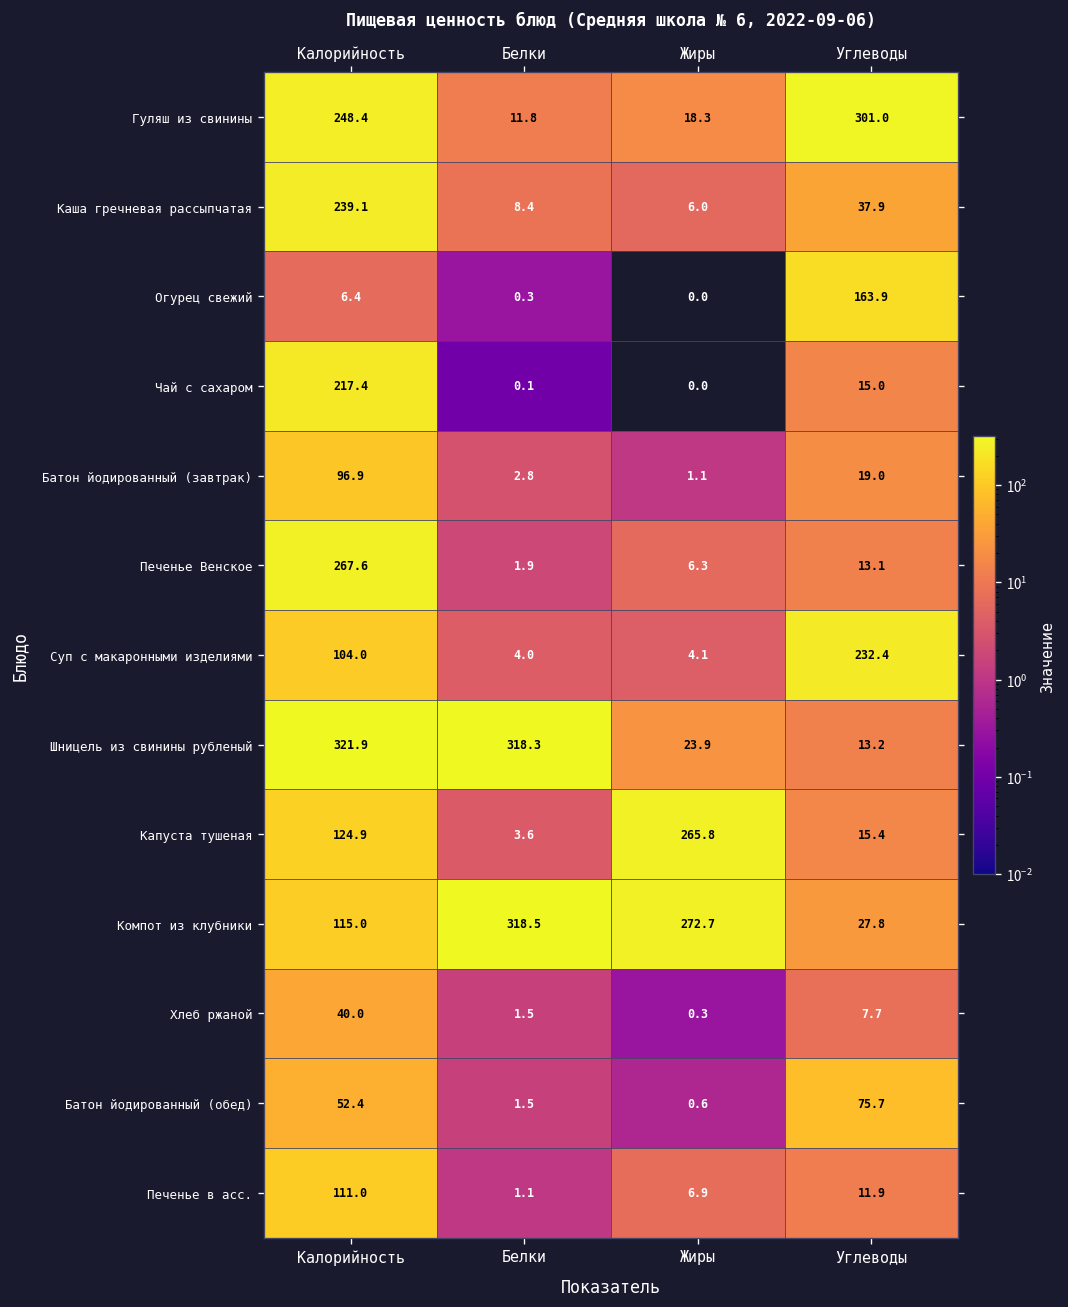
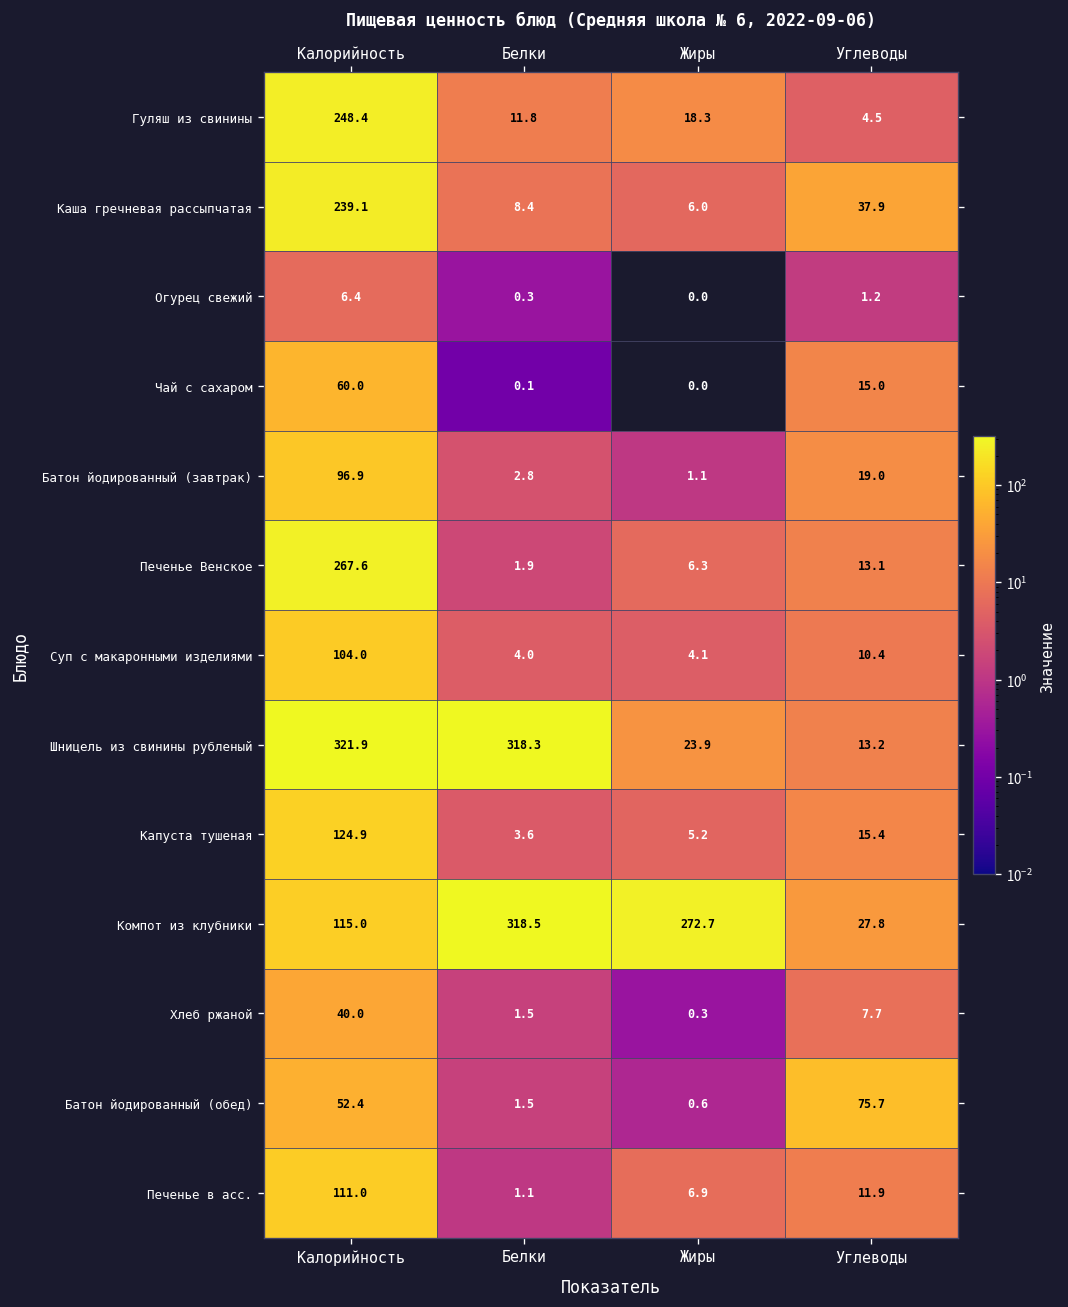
Гуляш из свинины, Углеводы: 301.0 -> 4.5
Огурец свежий, Углеводы: 163.9 -> 1.2
Чай с сахаром, Калорийность: 217.4 -> 60.0
Суп с макаронными изделиями, Углеводы: 232.4 -> 10.4
Капуста тушеная, Жиры: 265.8 -> 5.2
